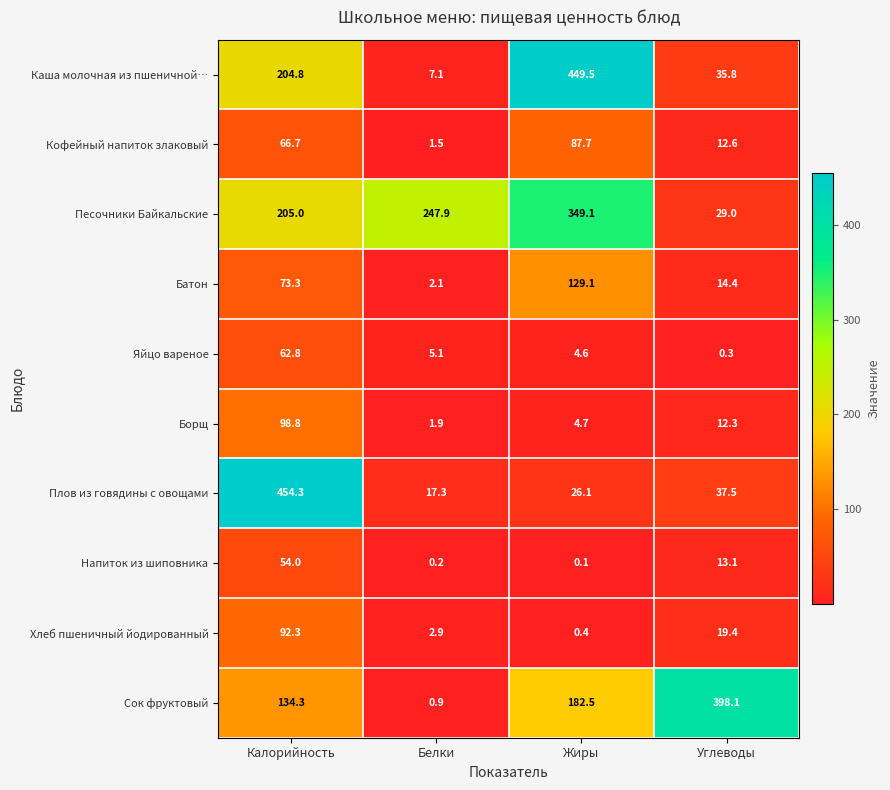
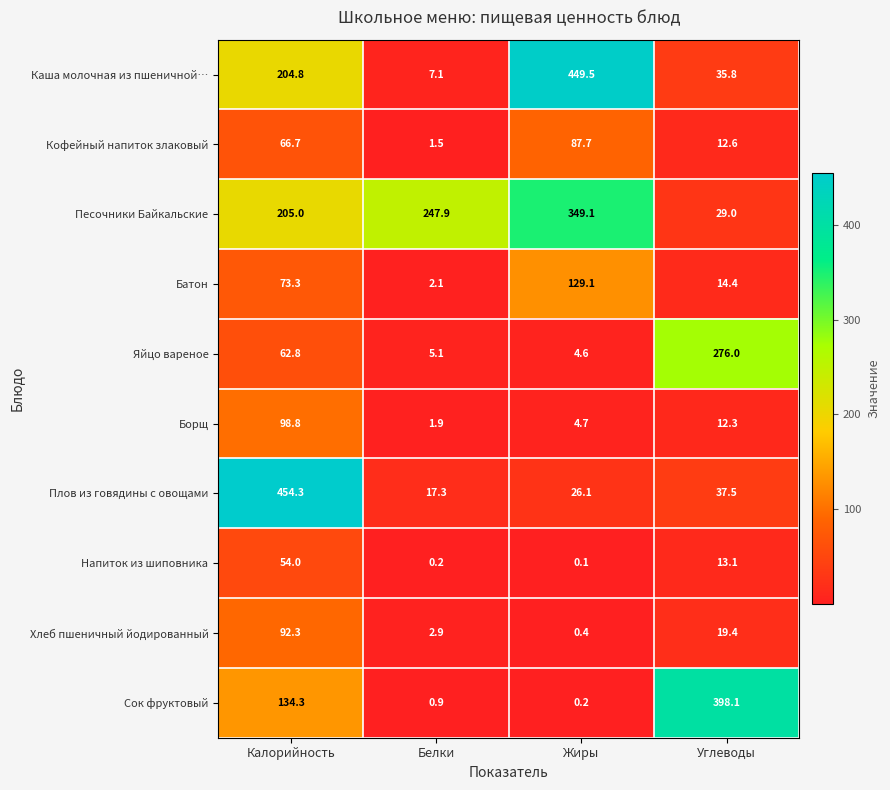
Яйцо вареное, Углеводы: 0.3 -> 276.0
Сок фруктовый, Жиры: 182.5 -> 0.2
